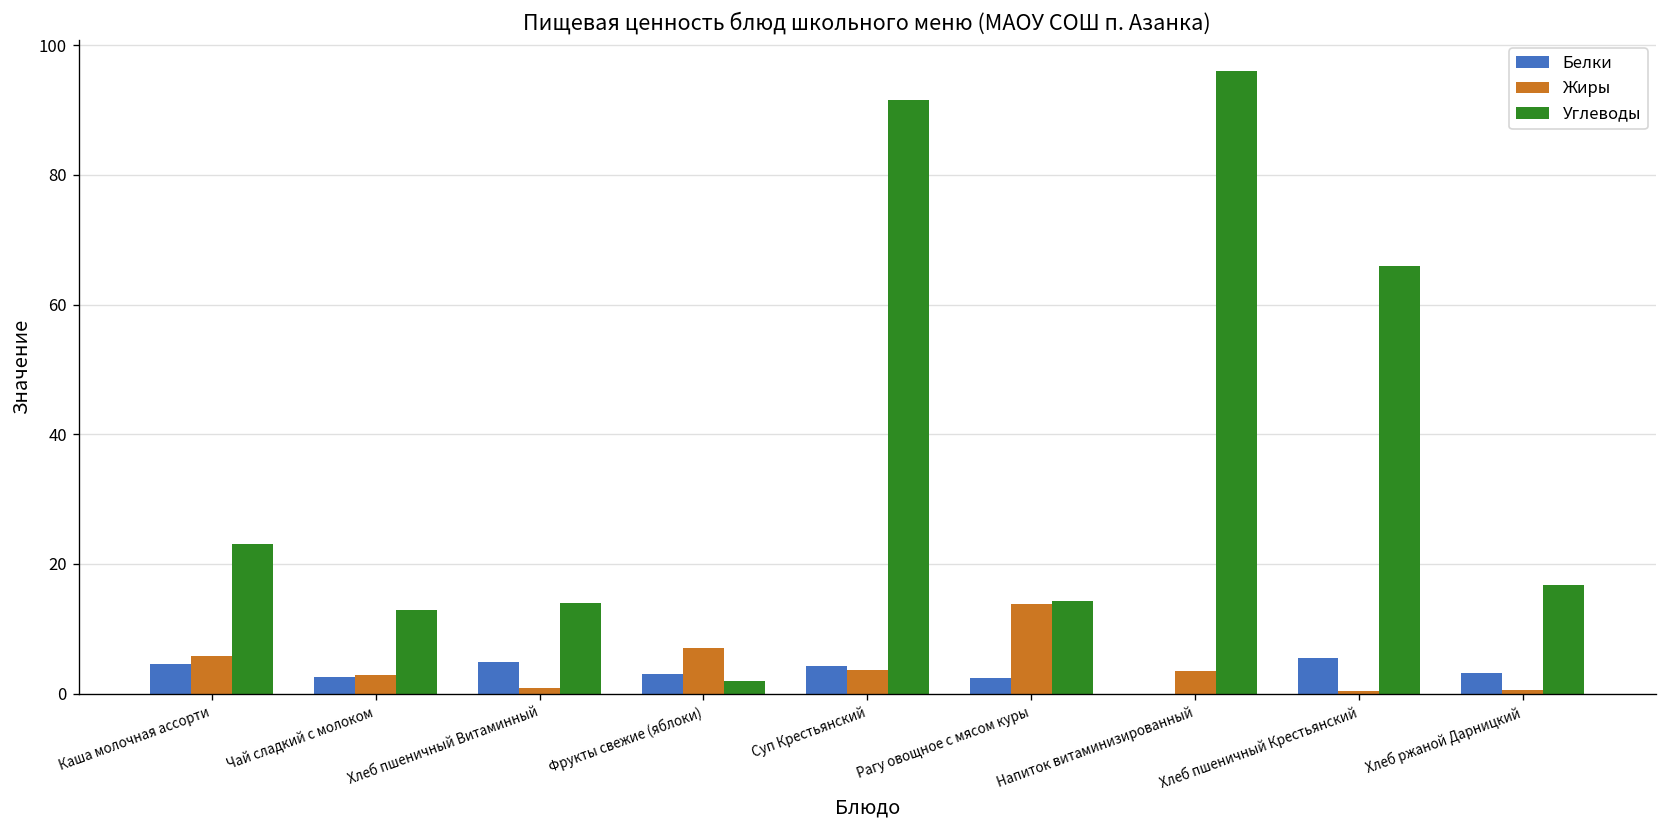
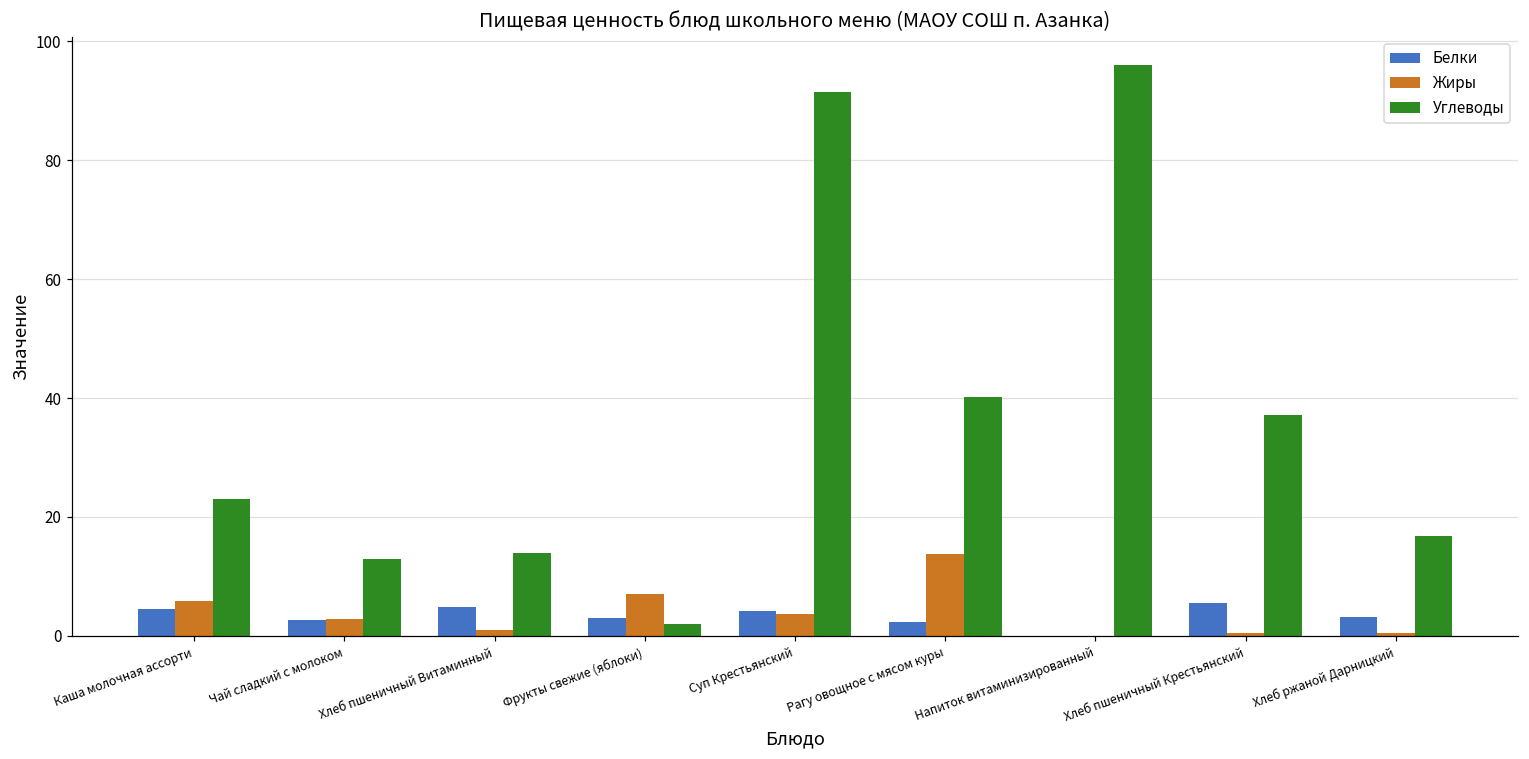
Углеводы, Рагу овощное с мясом куры: 14 -> 40
Жиры, Напиток витаминизированный: 4 -> 0
Углеводы, Хлеб пшеничный Крестьянский: 66 -> 37
